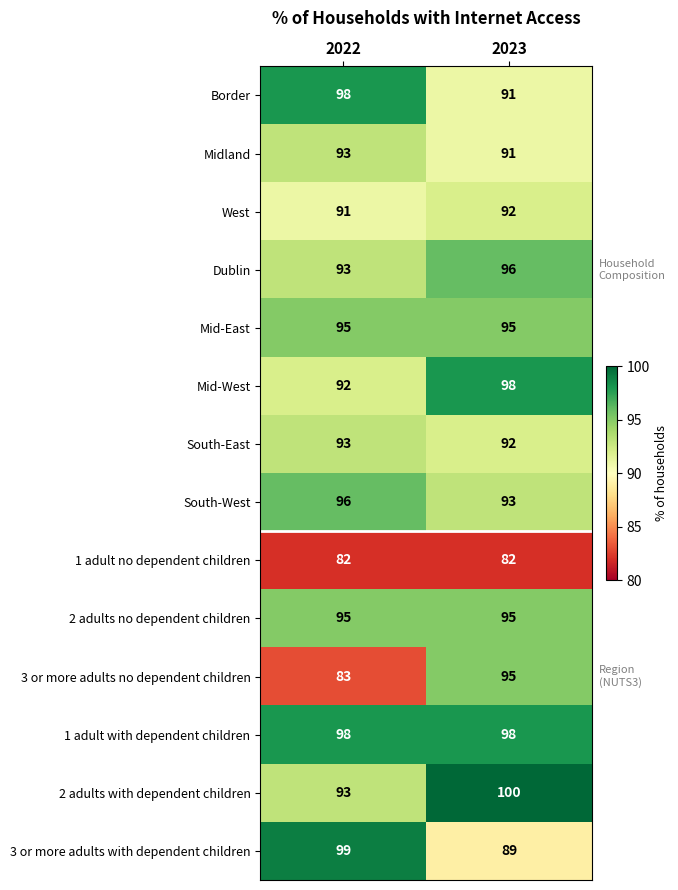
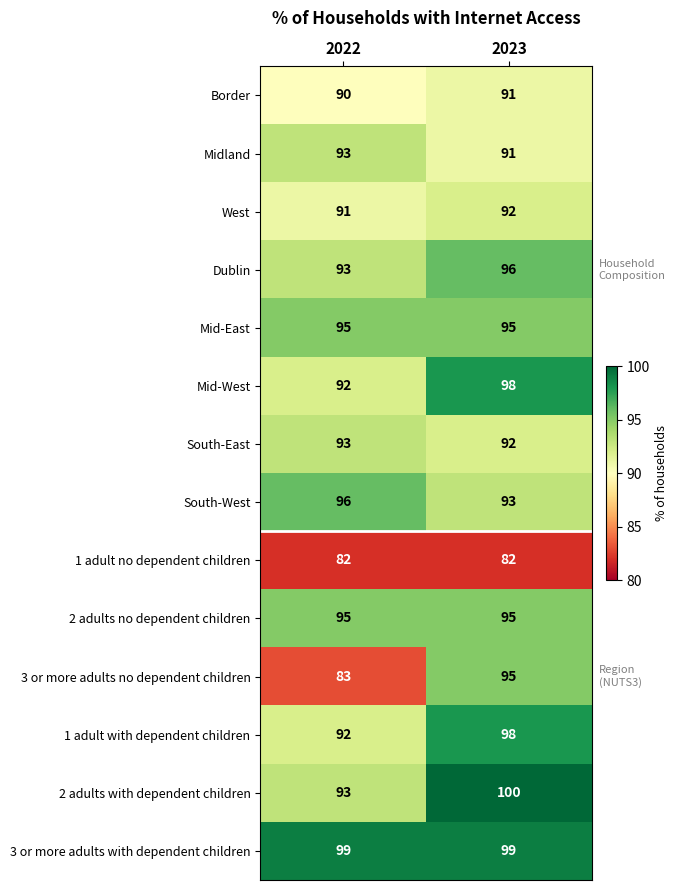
Border, 2022: 98 -> 90
1 adult with dependent children, 2022: 98 -> 92
3 or more adults with dependent children, 2023: 89 -> 99
